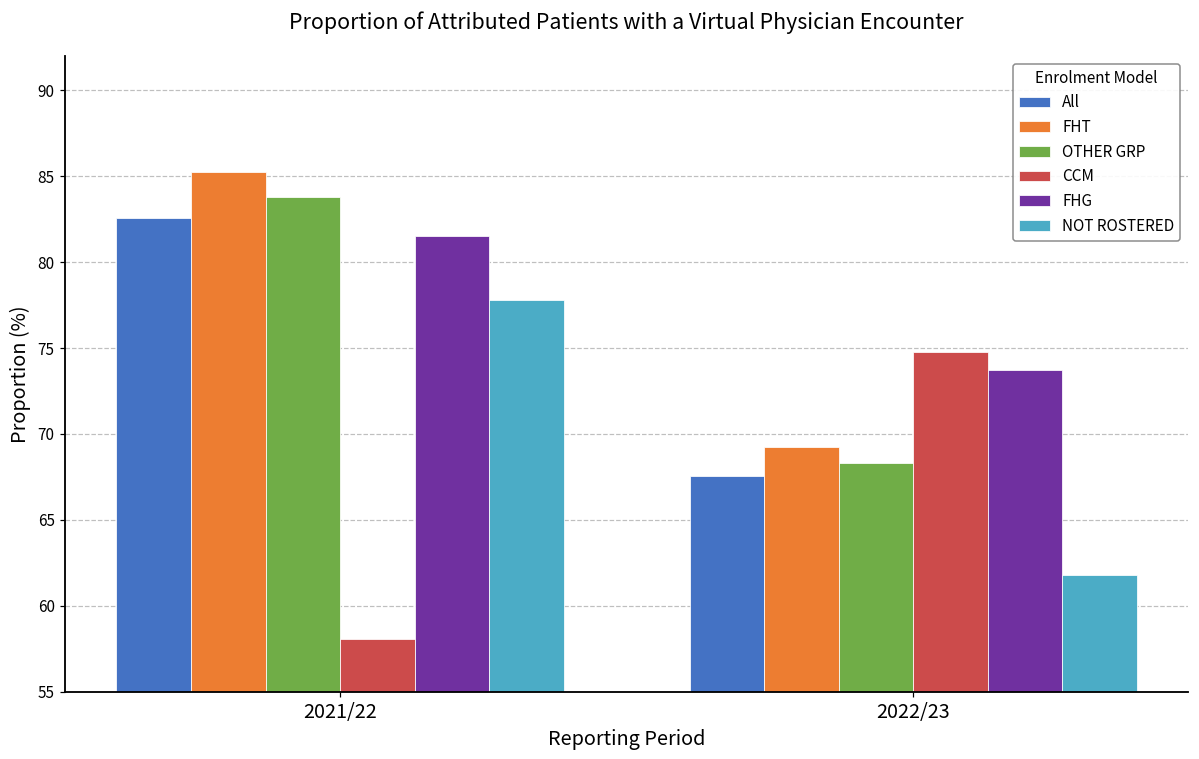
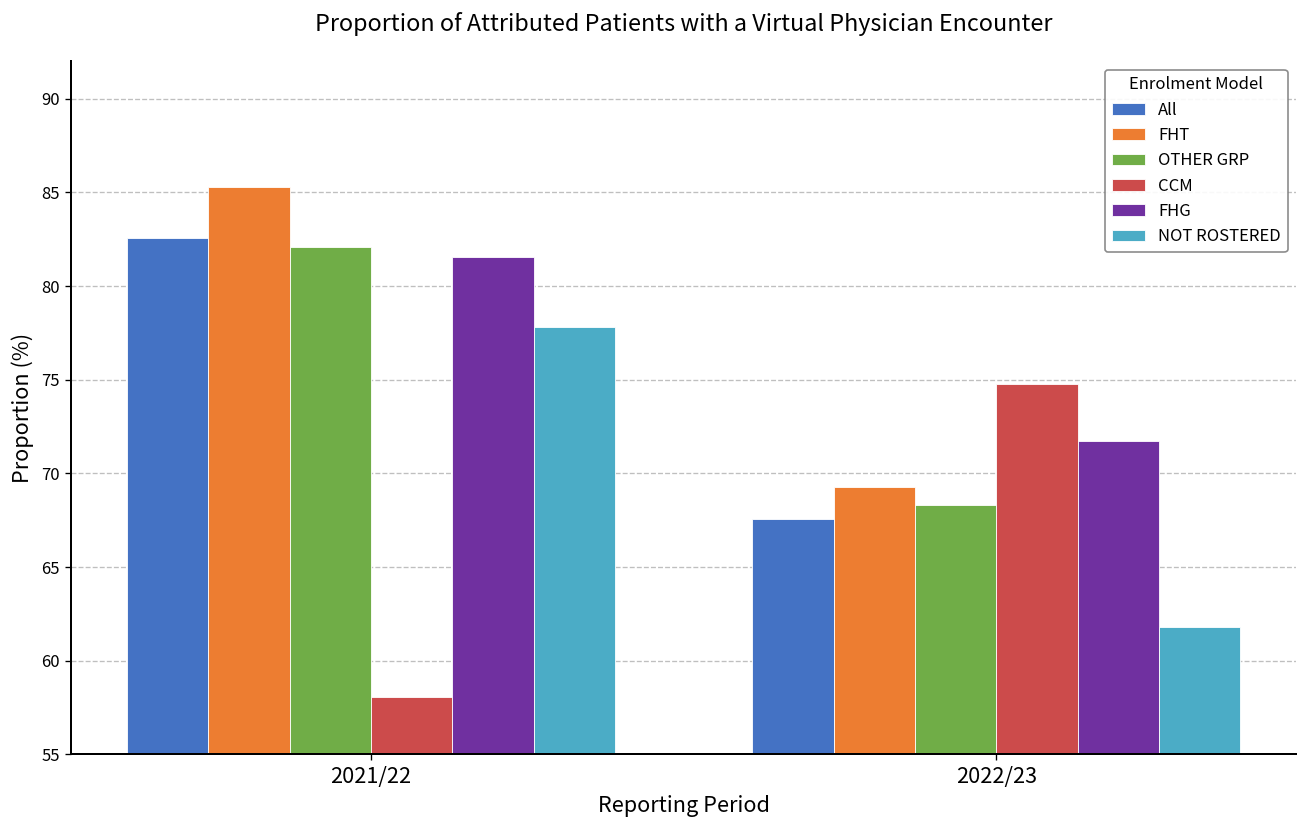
OTHER GRP, 2021/22: 83.8 -> 82.1
FHG, 2022/23: 73.7 -> 71.7
